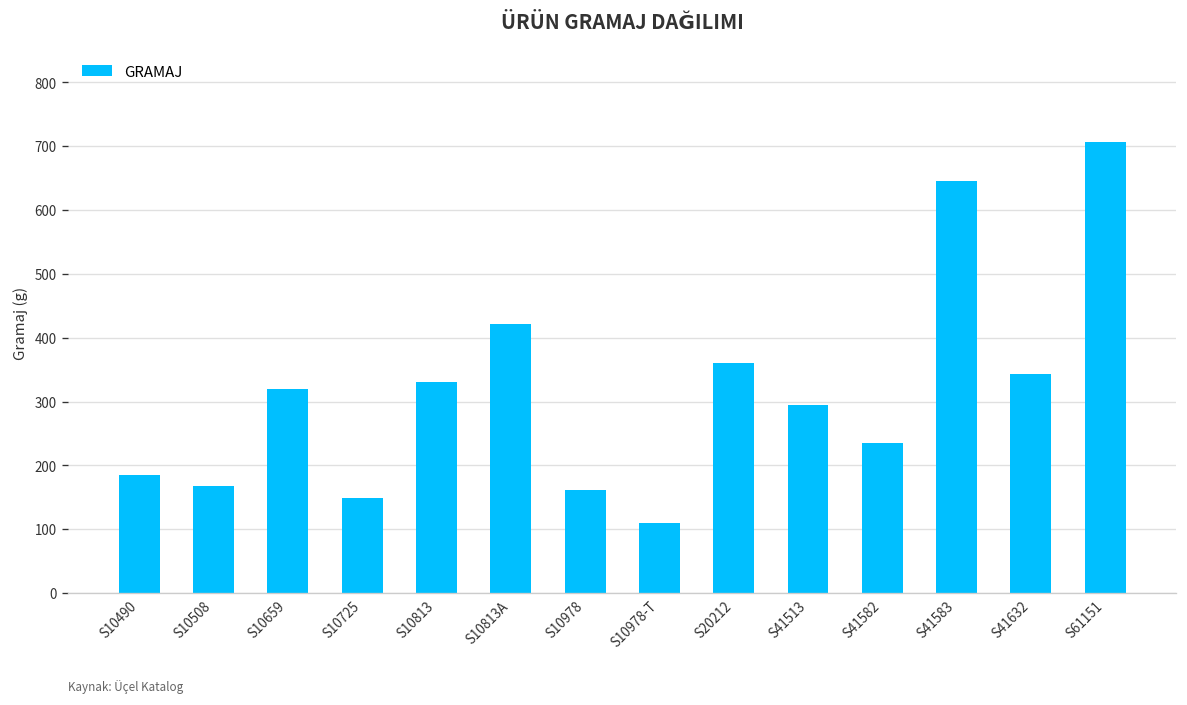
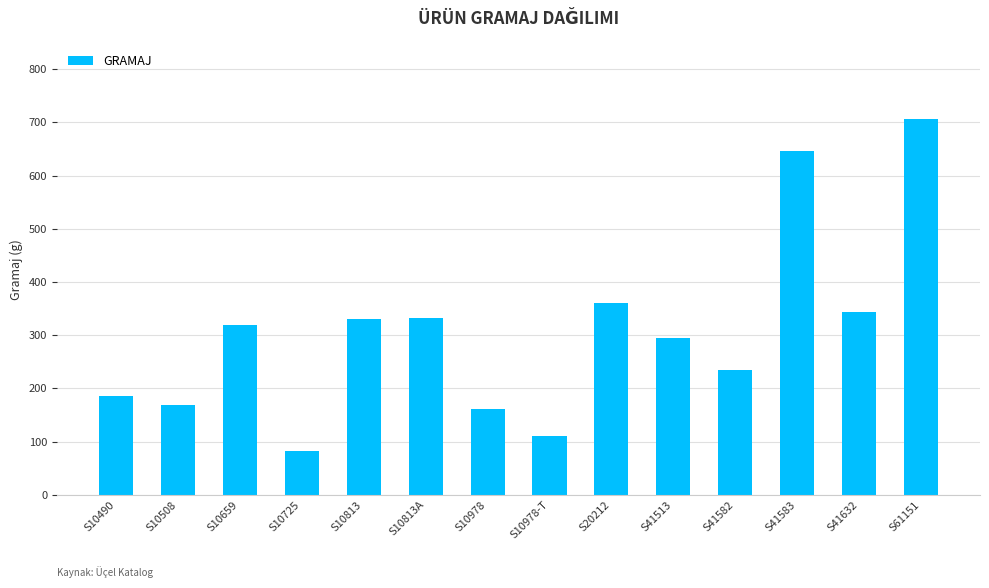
S10725: 150 -> 80
S10813A: 420 -> 330
